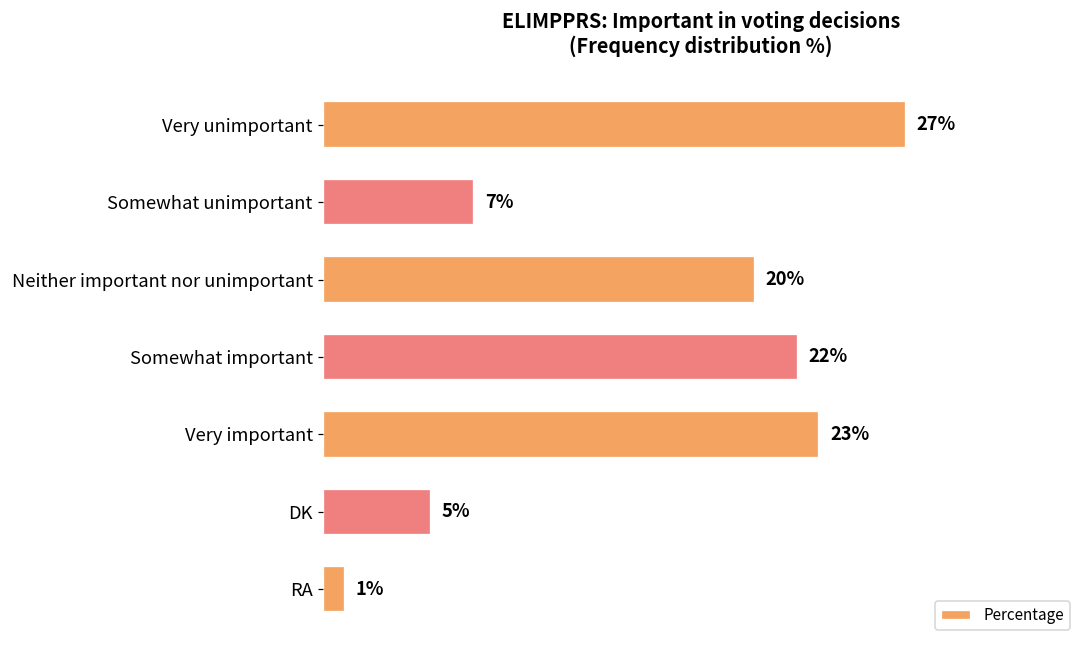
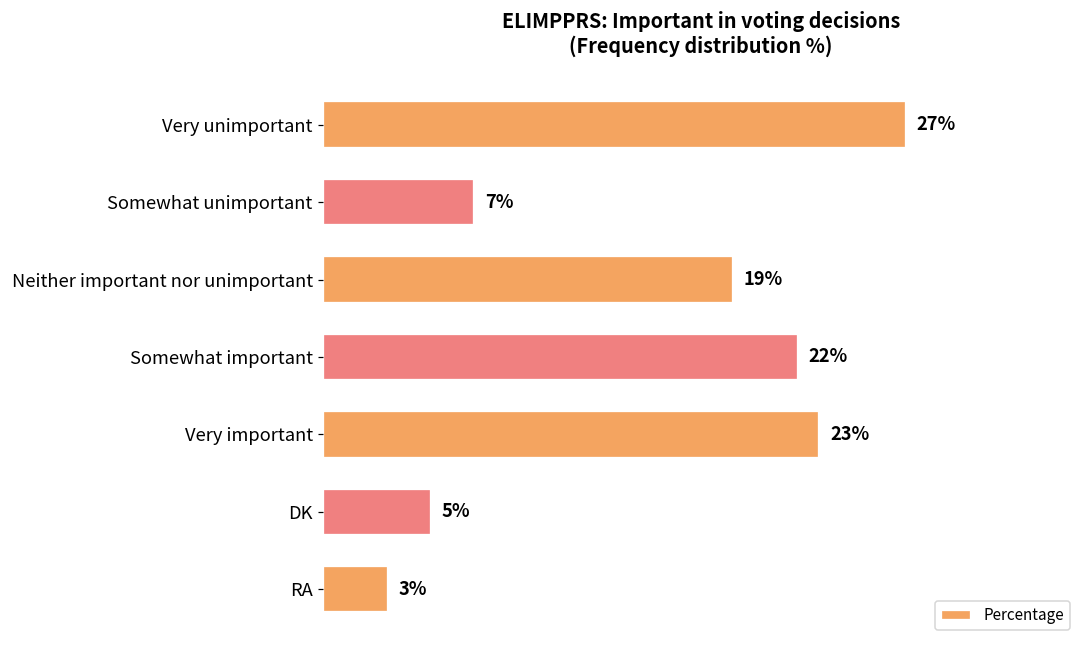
Neither important nor unimportant: 20% -> 19%
RA: 1% -> 3%
